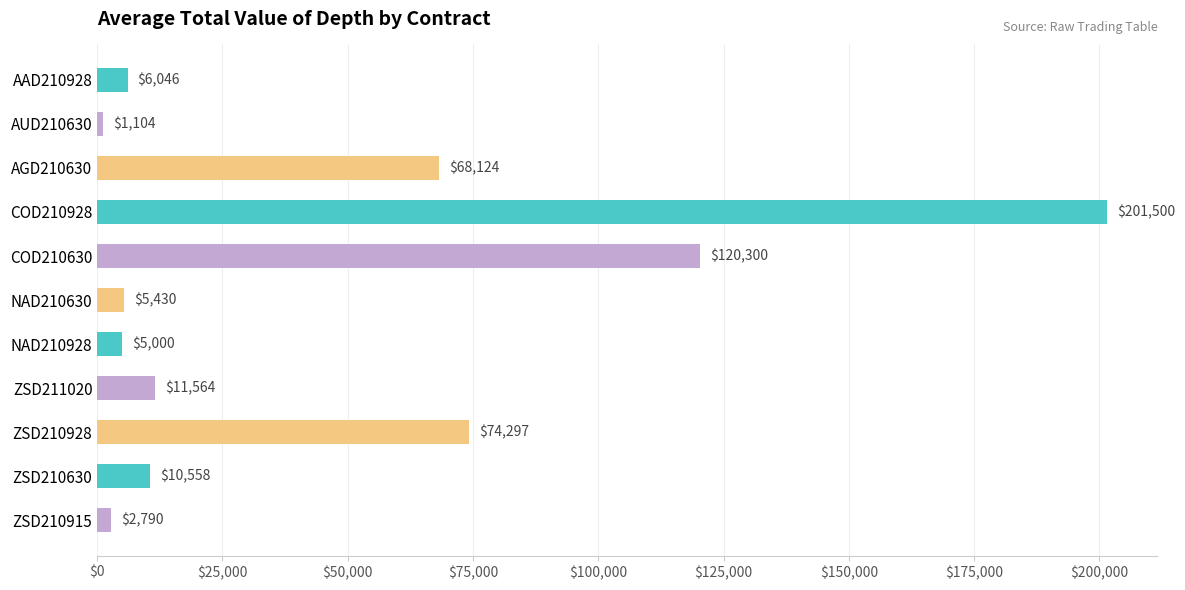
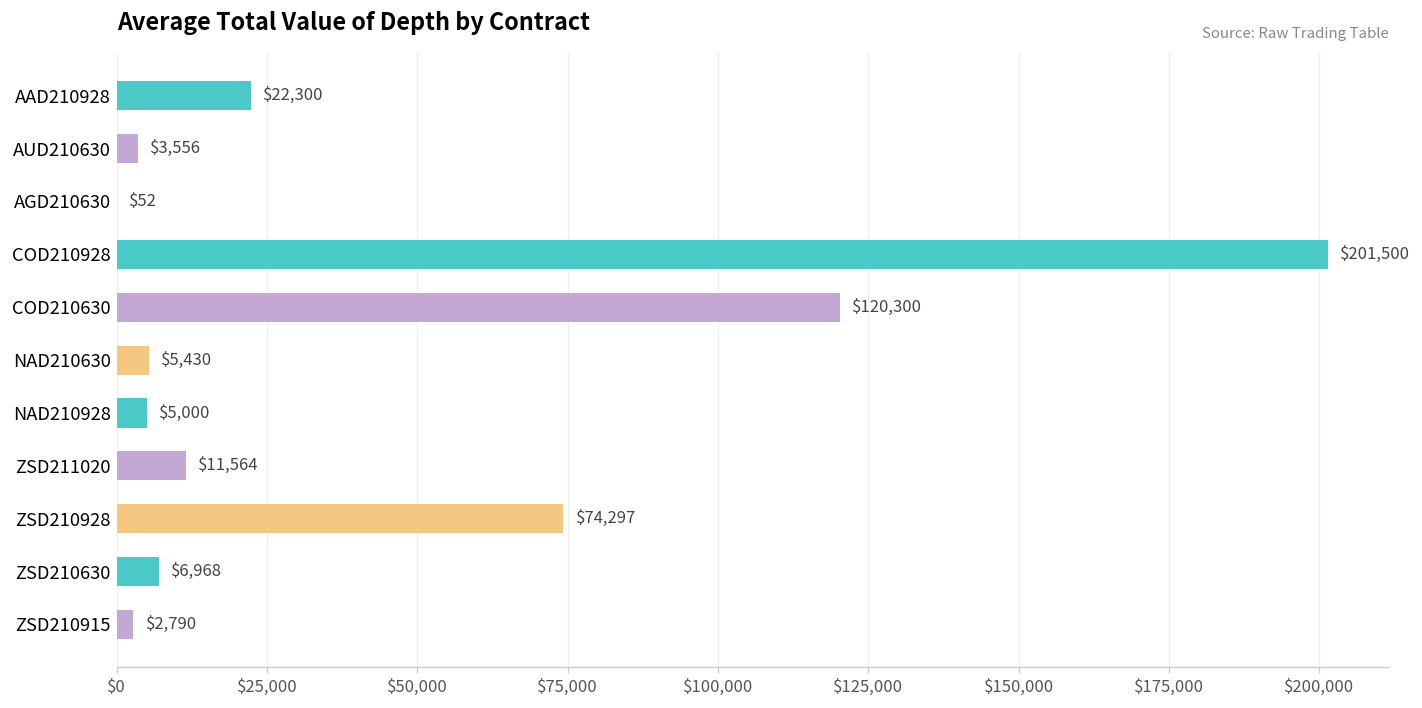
AAD210928: $6,046 -> $22,300
AUD210630: $1,104 -> $3,556
AGD210630: $68,124 -> $52
ZSD210630: $10,558 -> $6,968
